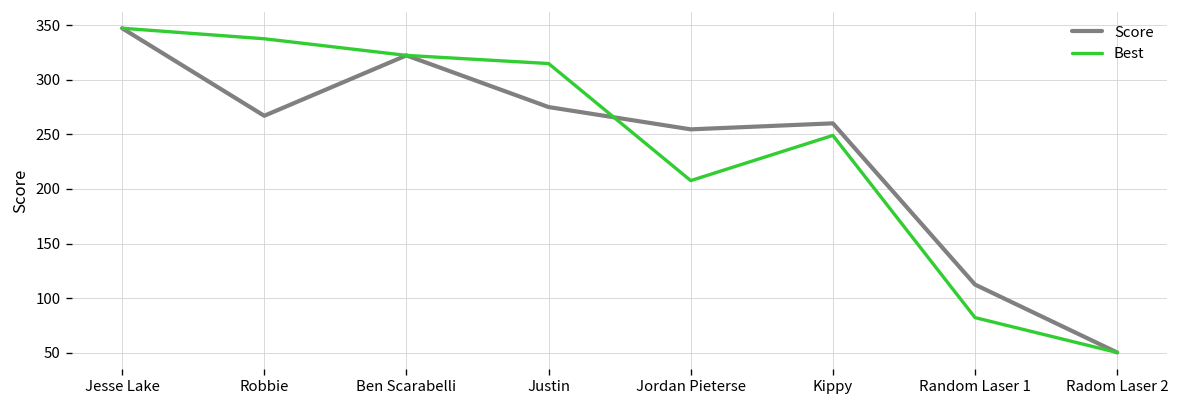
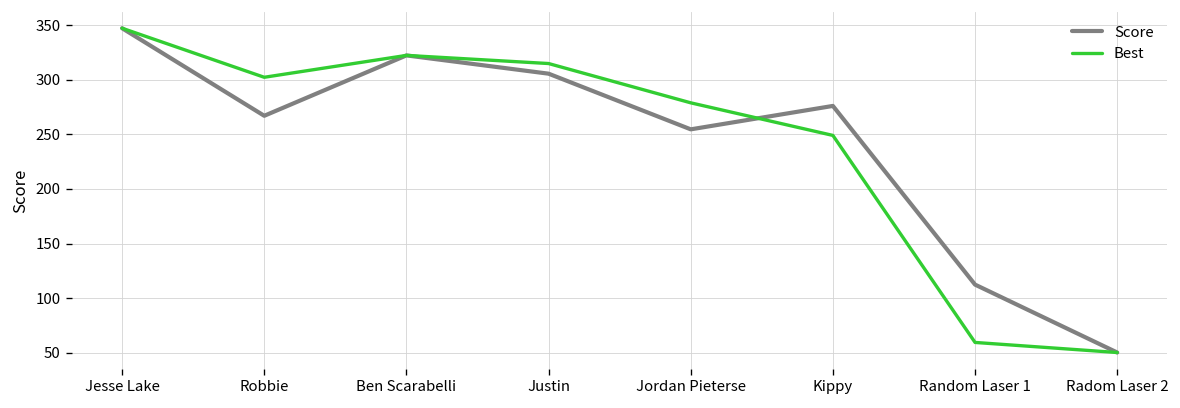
Best, Robbie: 340 -> 300
Score, Justin: 280 -> 310
Best, Jordan Pieterse: 210 -> 280
Score, Kippy: 260 -> 280
Best, Random Laser 1: 80 -> 60
